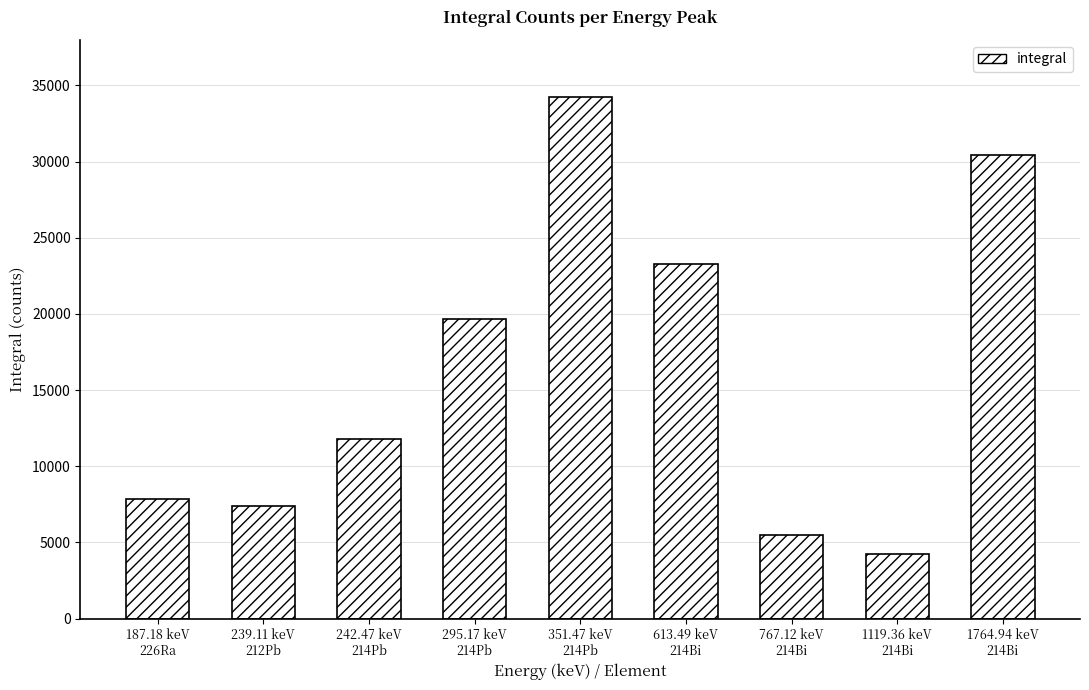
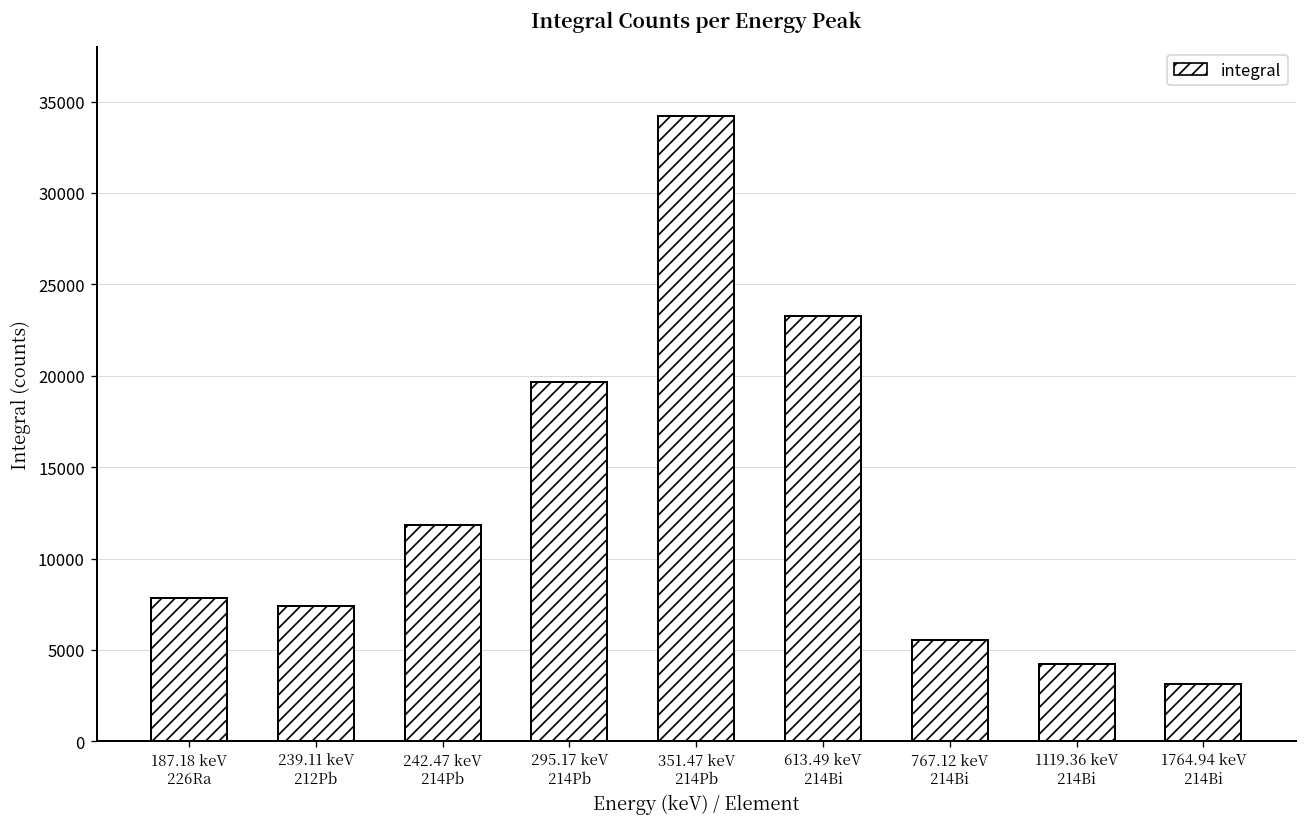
1764.94 keV 214Bi: 30400 -> 3100
